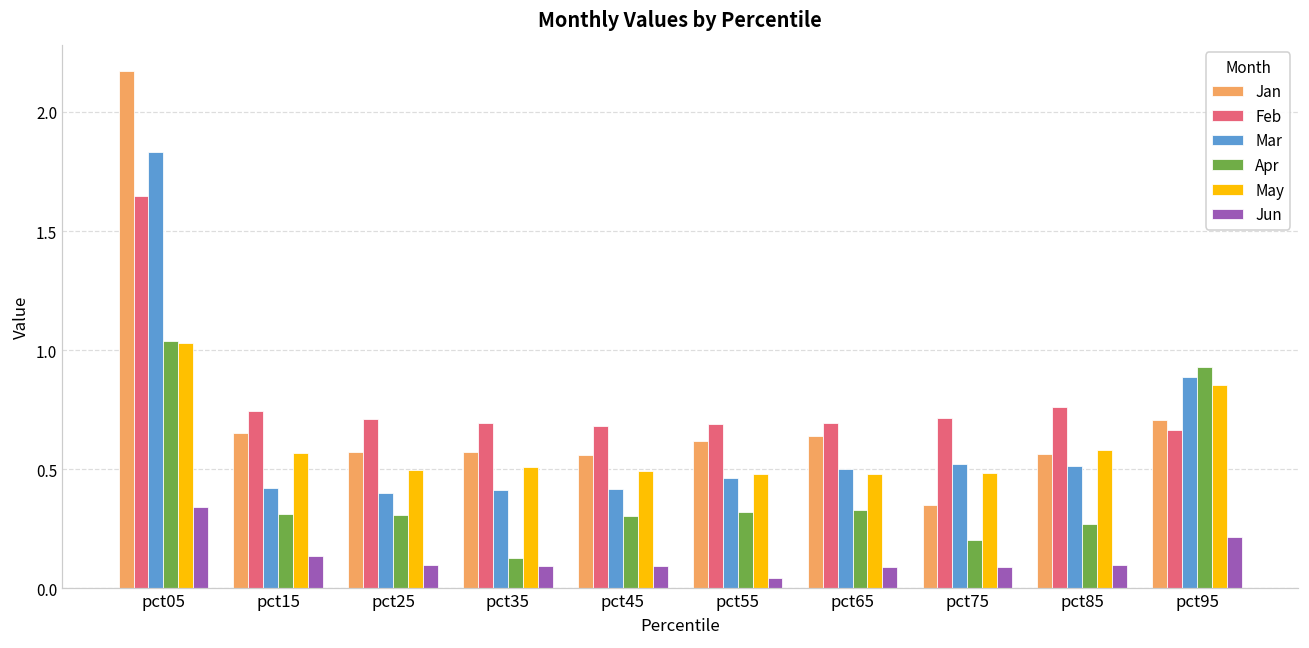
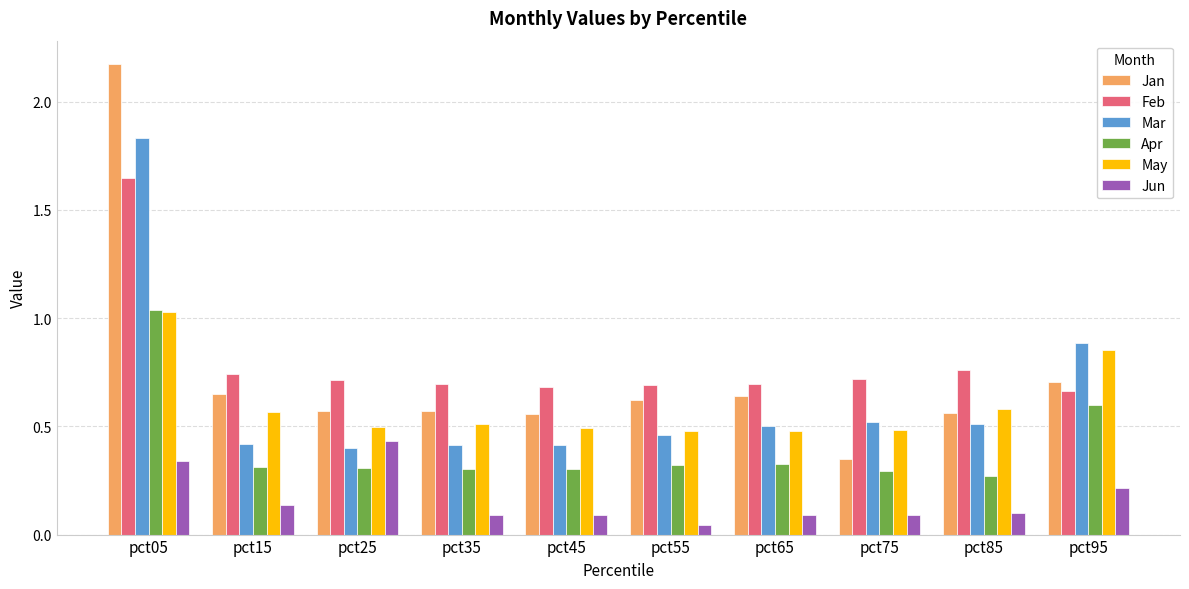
Jun, pct25: 0.10 -> 0.43
Apr, pct35: 0.13 -> 0.30
Apr, pct75: 0.20 -> 0.29
Apr, pct95: 0.93 -> 0.60
